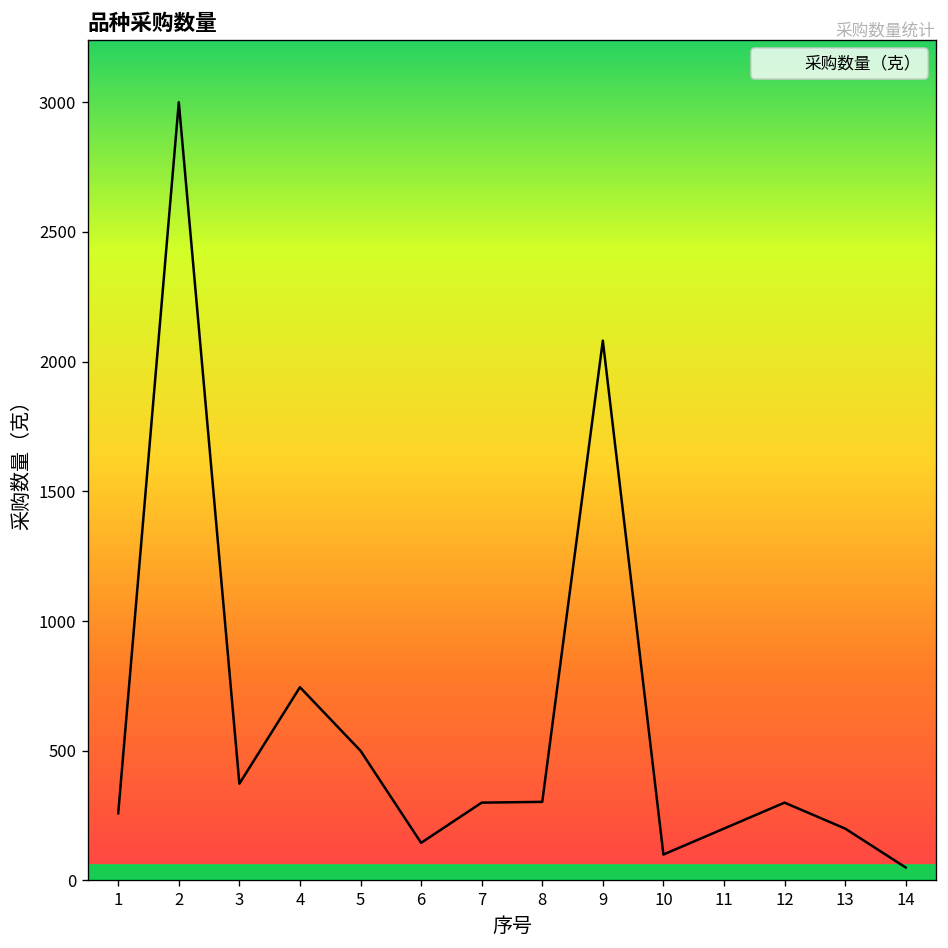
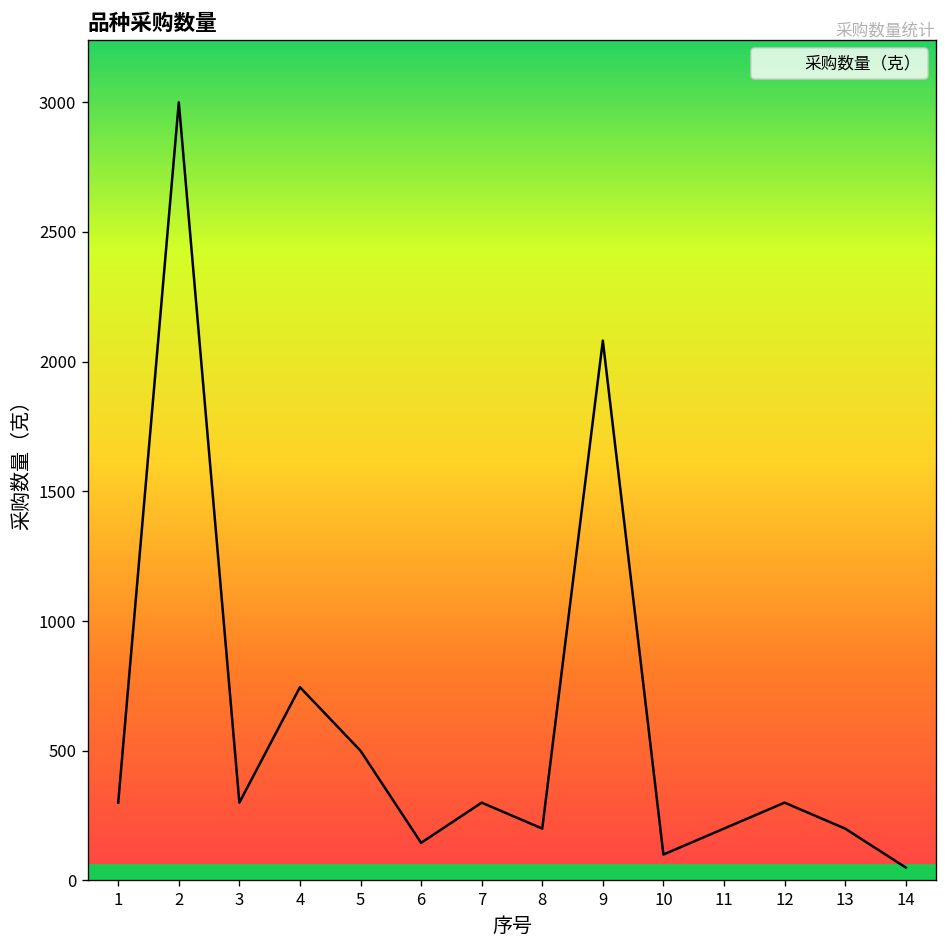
1: 260 -> 300
3: 370 -> 300
8: 300 -> 200
